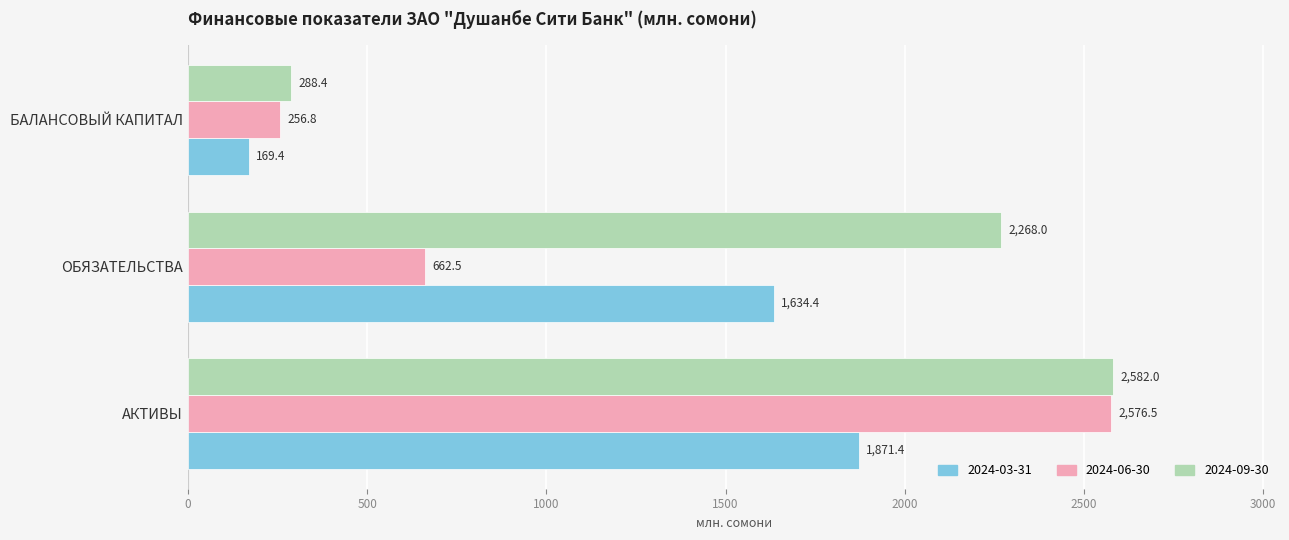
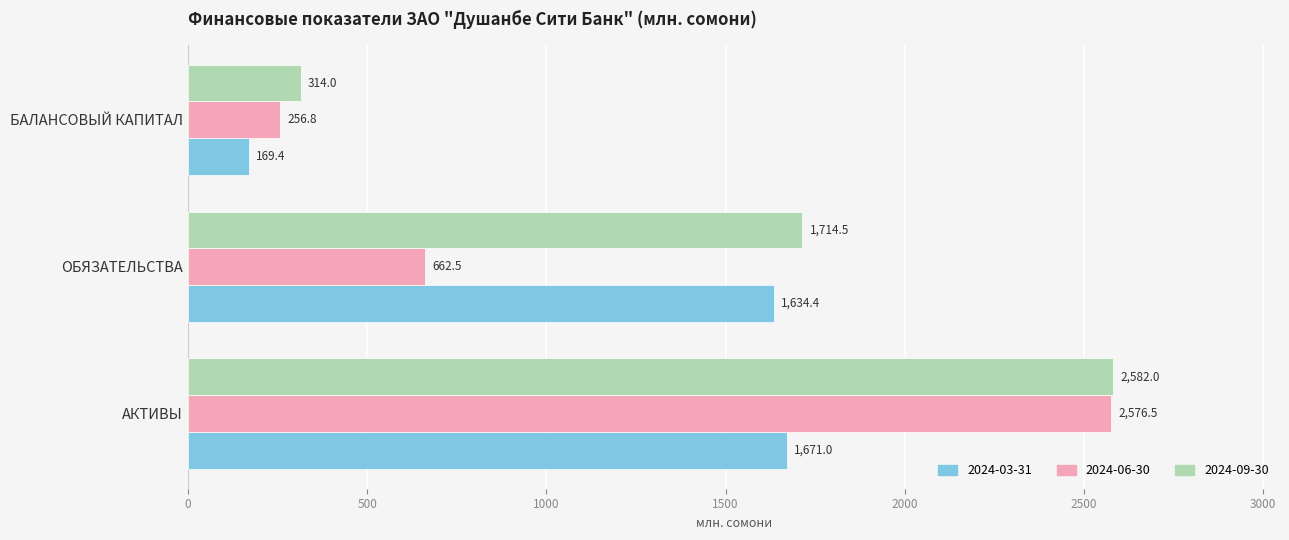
2024-09-30, БАЛАНСОВЫЙ КАПИТАЛ: 288.4 -> 314.0
2024-09-30, ОБЯЗАТЕЛЬСТВА: 2,268.0 -> 1,714.5
2024-03-31, АКТИВЫ: 1,871.4 -> 1,671.0
